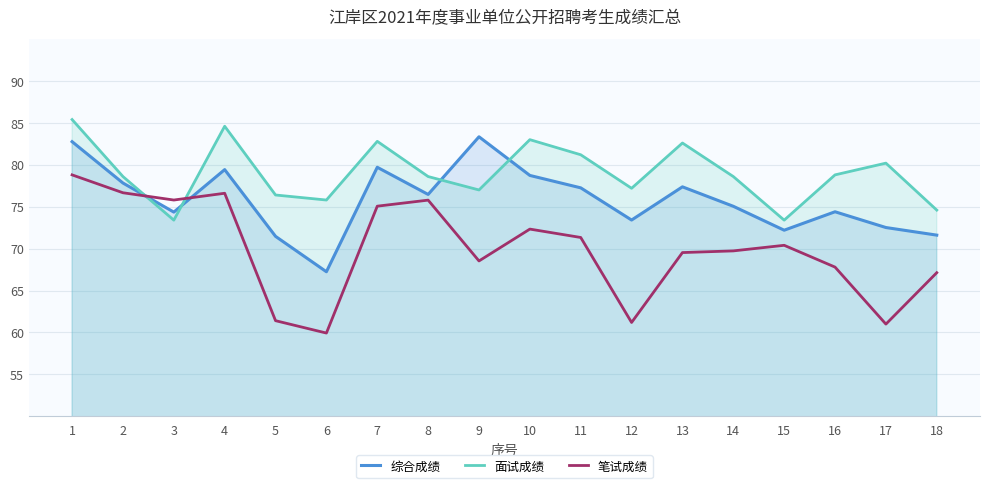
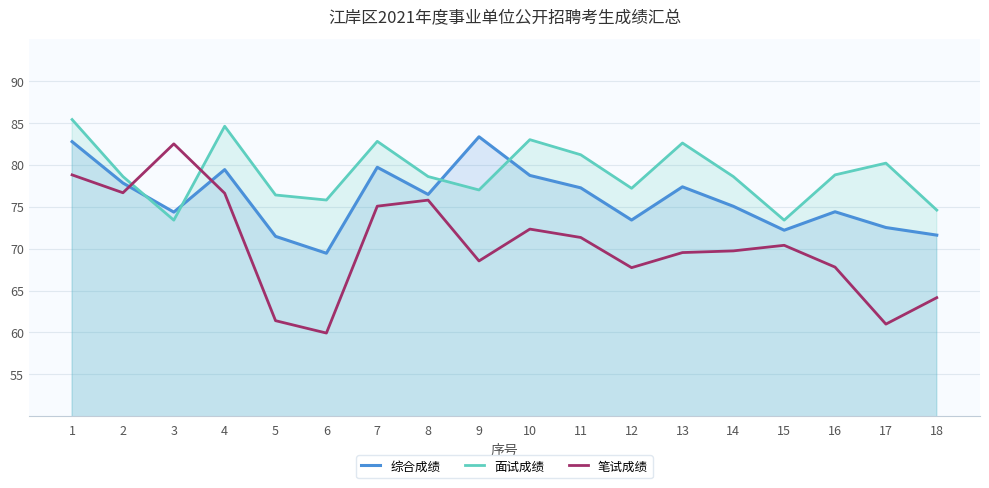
笔试成绩, 3: 76 -> 83
综合成绩, 6: 67 -> 69
笔试成绩, 12: 61 -> 68
笔试成绩, 18: 67 -> 64
